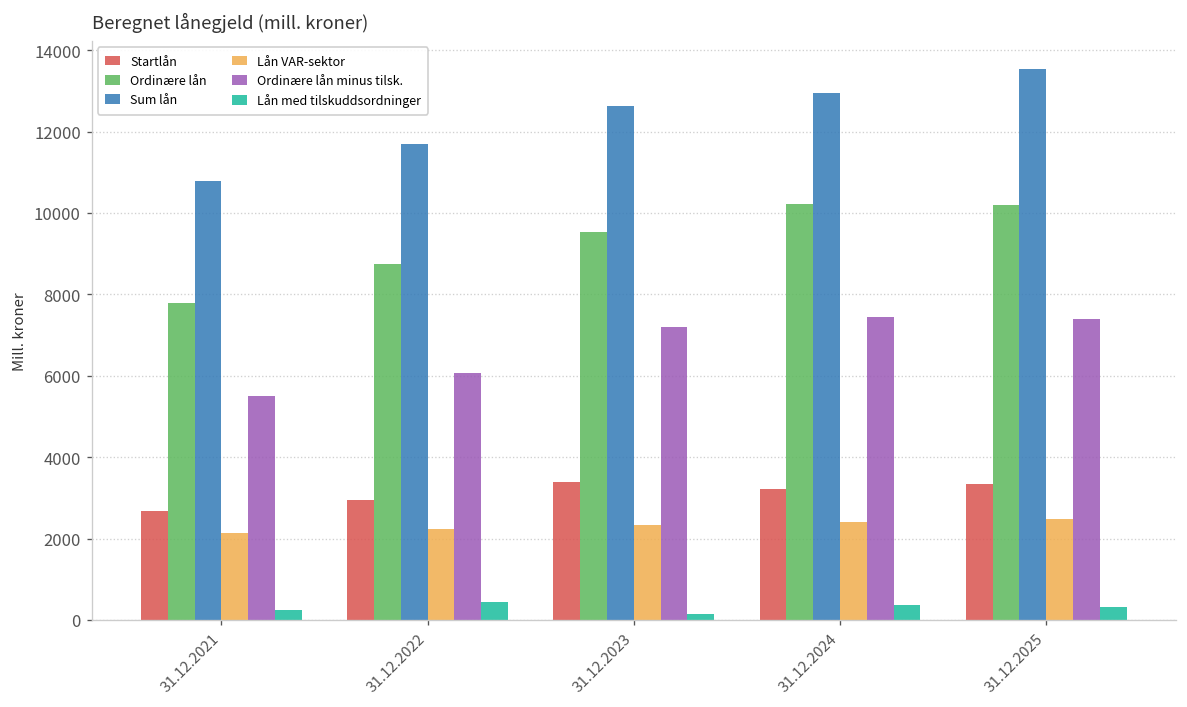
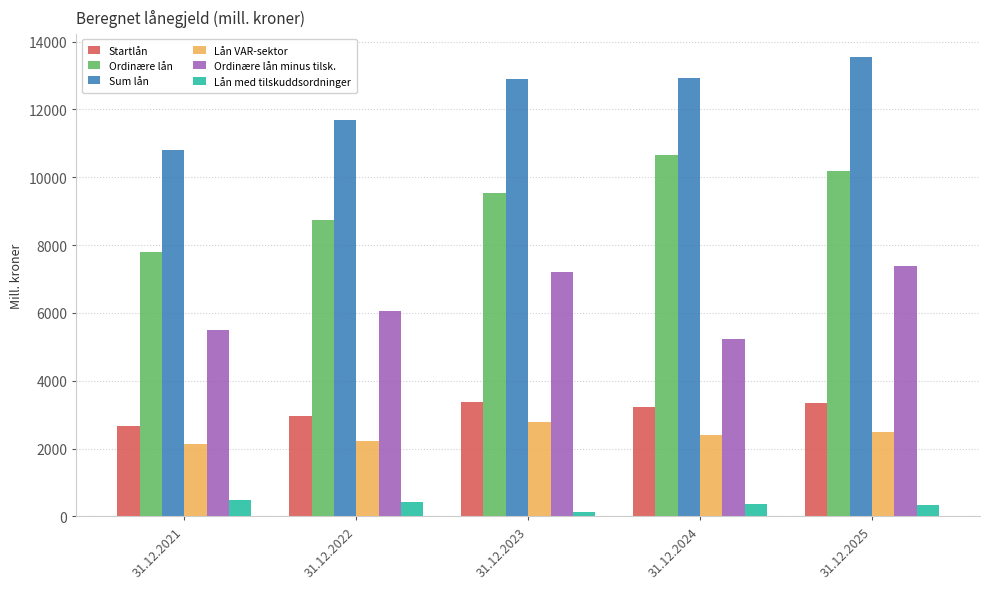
Lån med tilskuddsordninger, 31.12.2021: 200 -> 500
Sum lån, 31.12.2023: 12600 -> 12900
Lån VAR-sektor, 31.12.2023: 2300 -> 2800
Ordinære lån, 31.12.2024: 10200 -> 10700
Ordinære lån minus tilsk., 31.12.2024: 7400 -> 5200
